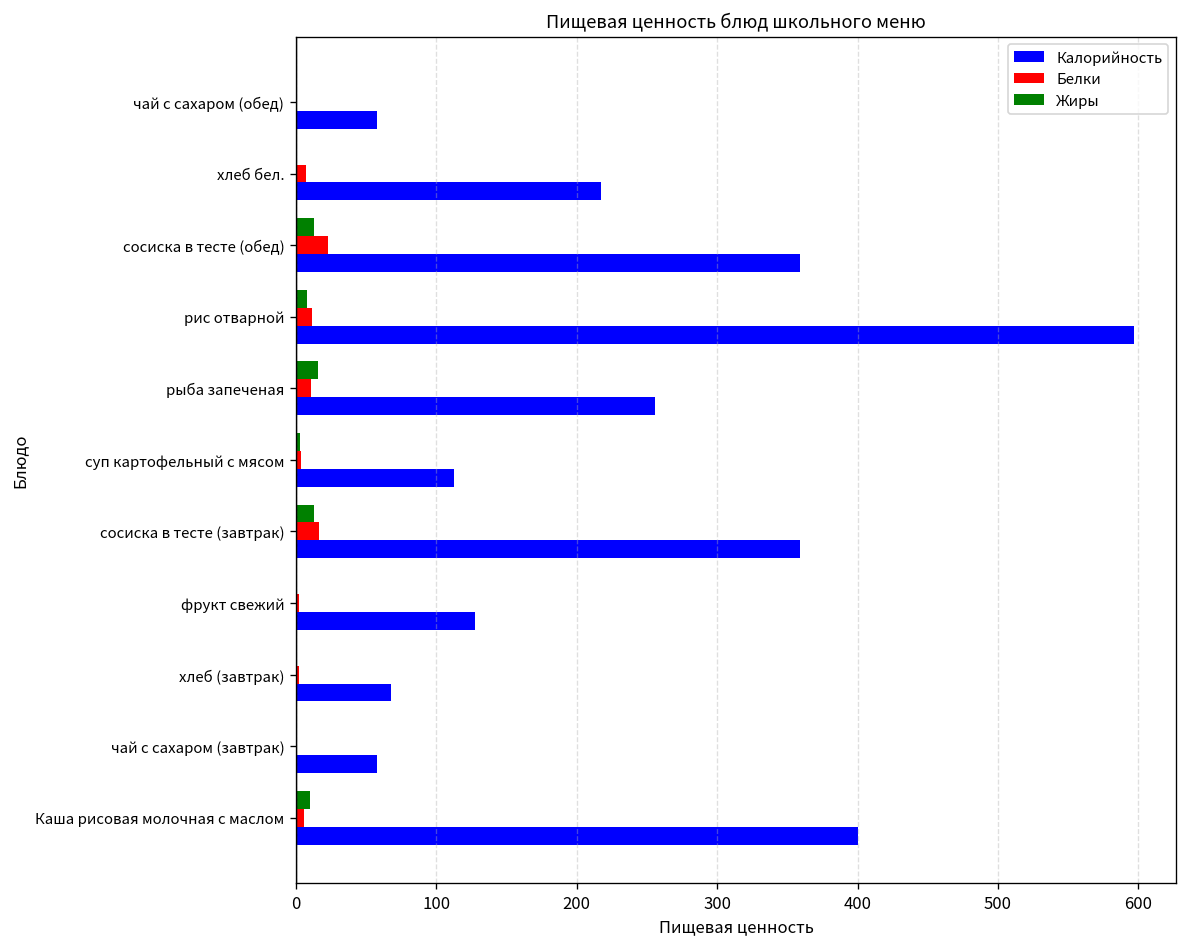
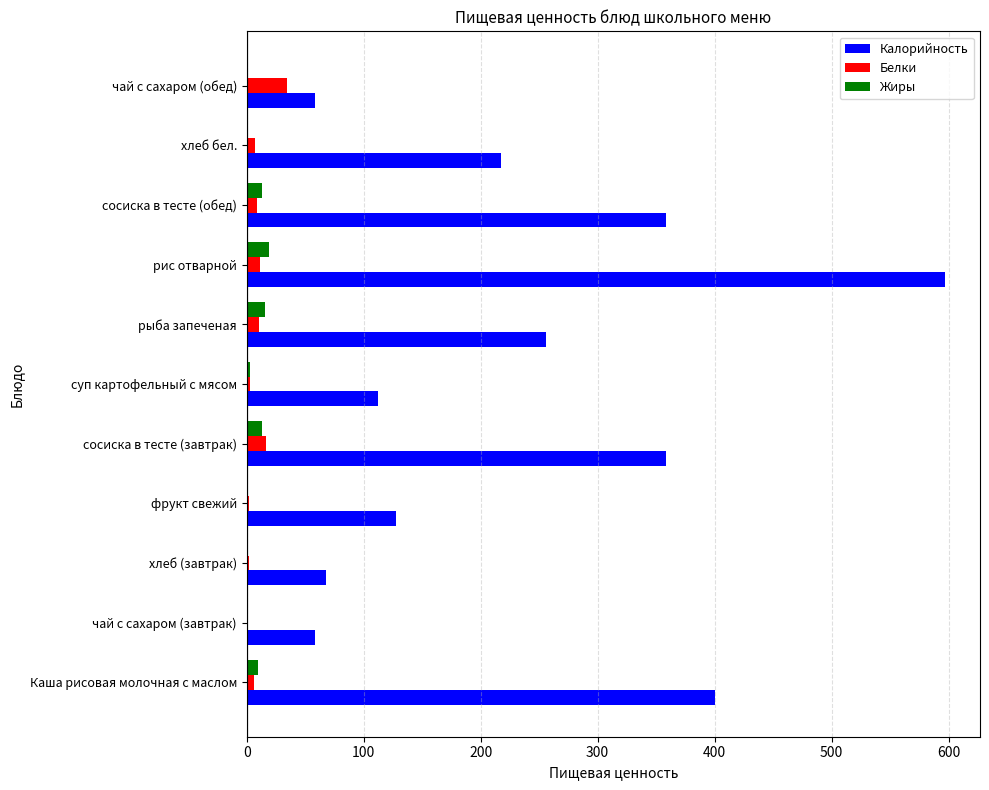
Белки, чай с сахаром (обед): 0 -> 34
Белки, сосиска в тесте (обед): 23 -> 9
Жиры, рис отварной: 8 -> 19
